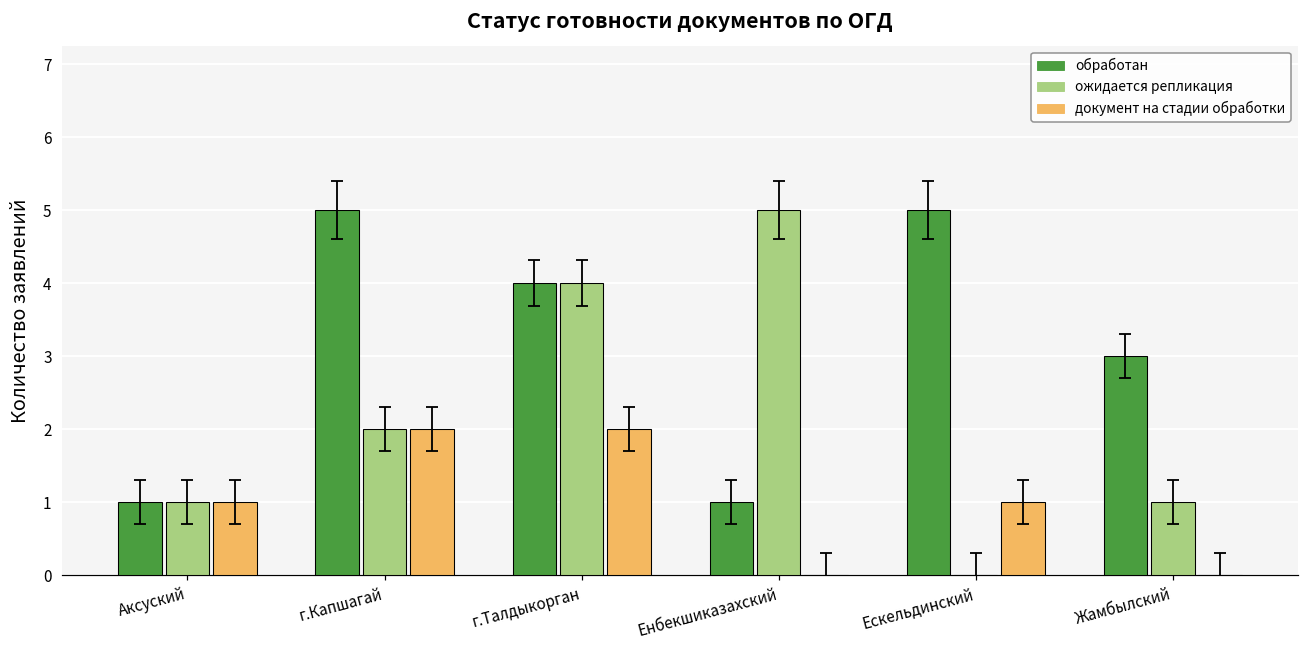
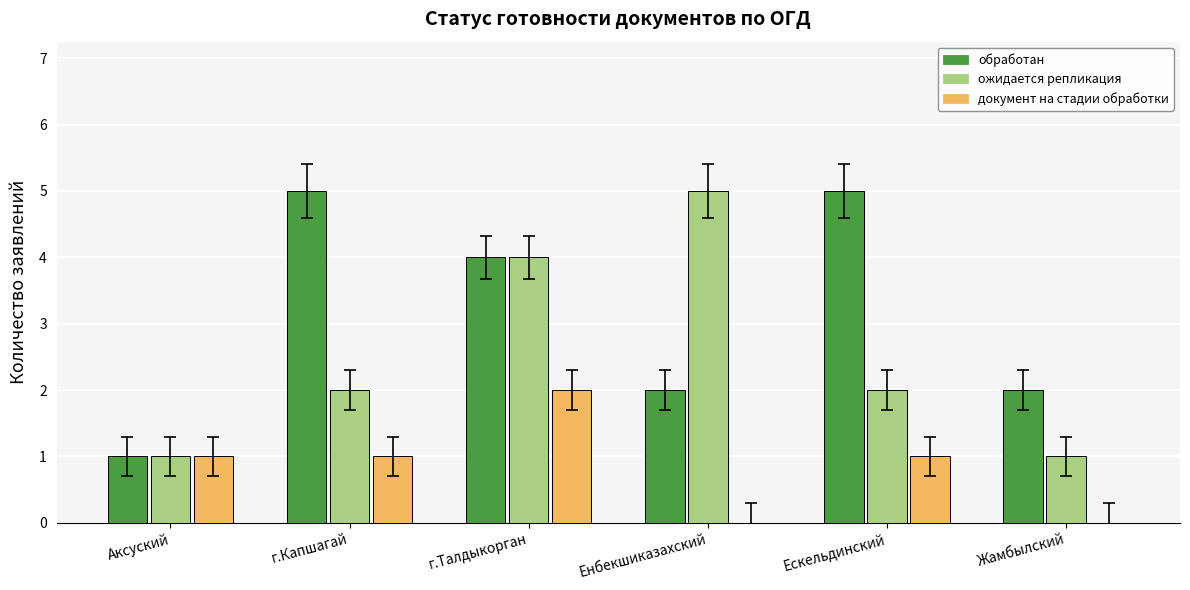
документ на стадии обработки, г.Капшагай: 2 -> 1
обработан, Енбекшиказахский: 1 -> 2
ожидается репликация, Ескельдинский: 0 -> 2
обработан, Жамбылский: 3 -> 2
